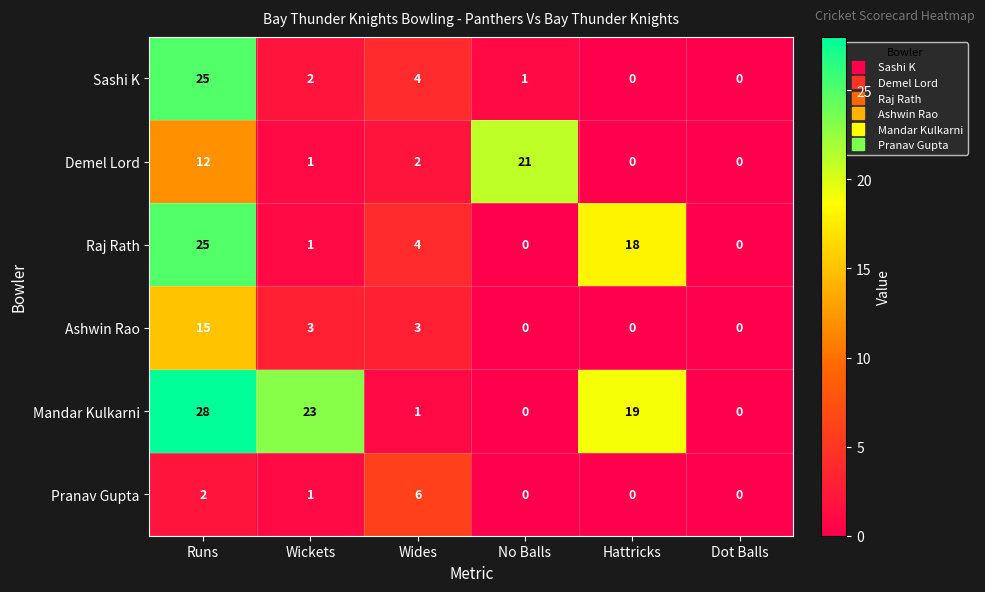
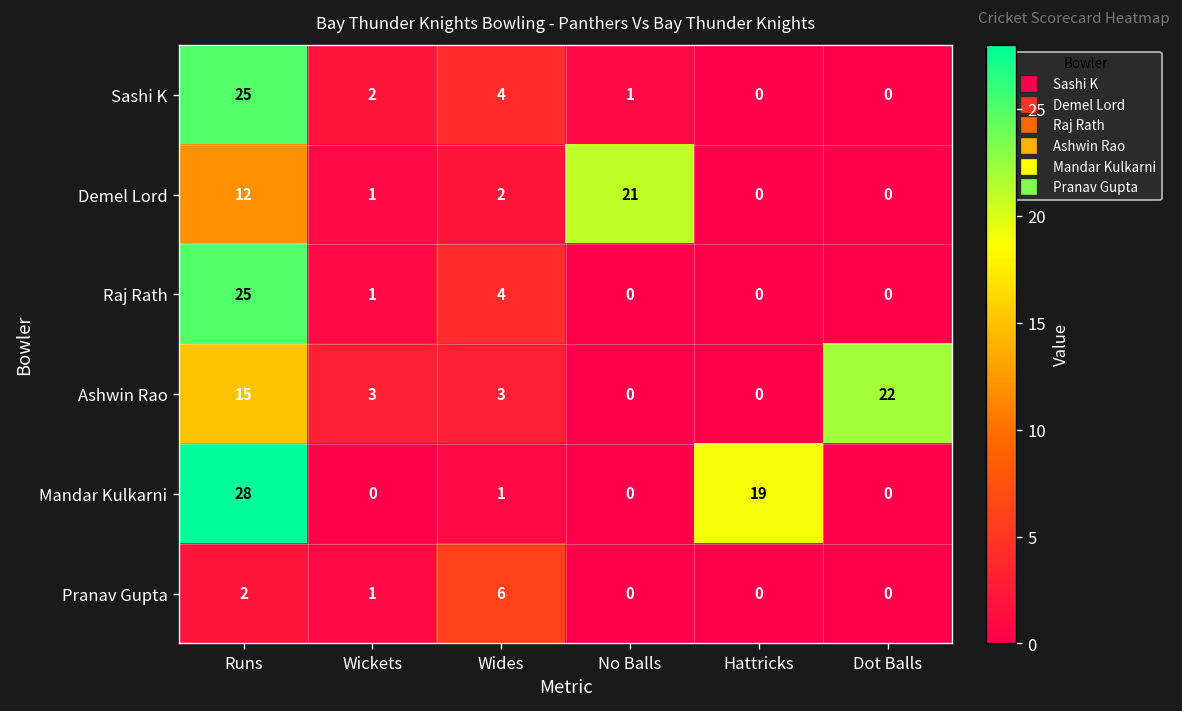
Raj Rath, Hattricks: 18 -> 0
Ashwin Rao, Dot Balls: 0 -> 22
Mandar Kulkarni, Wickets: 23 -> 0
